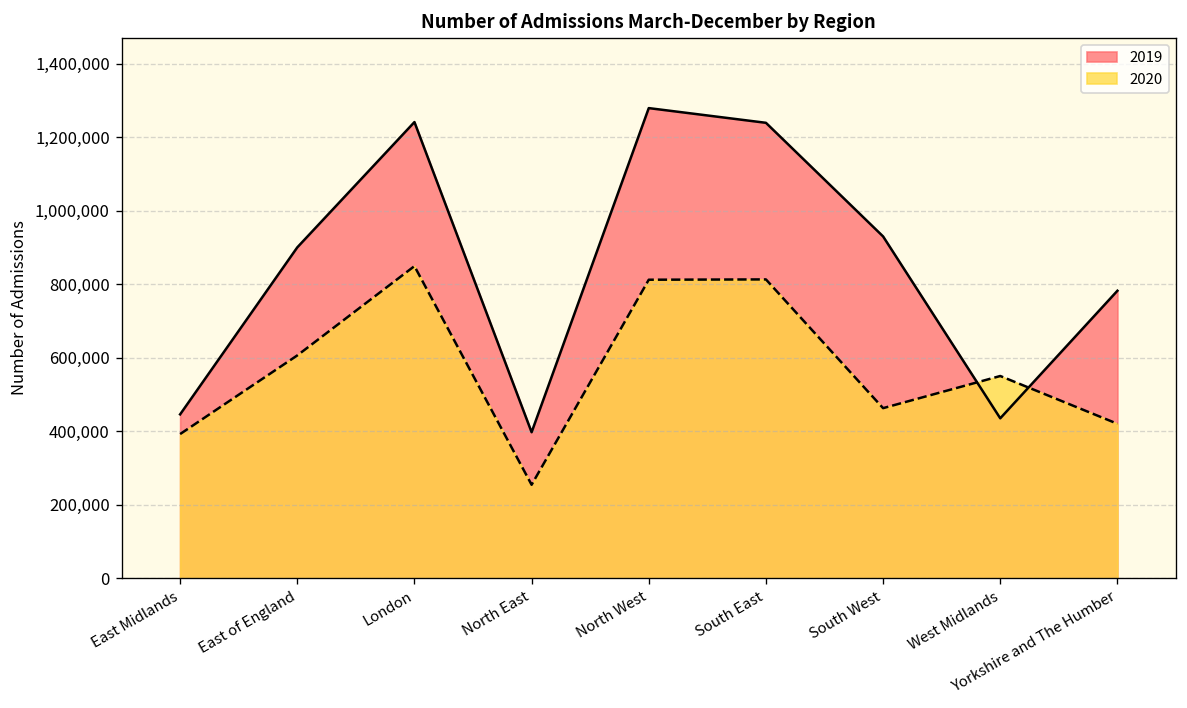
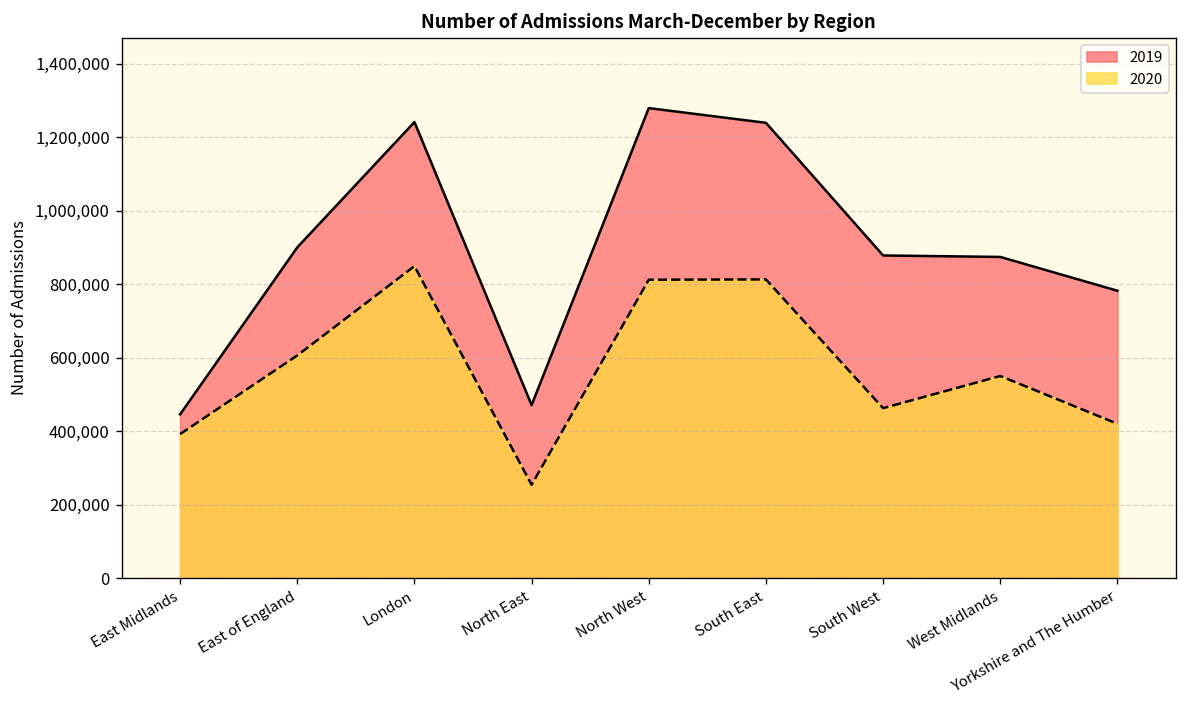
2019, North East: 400,000 -> 470,000
2019, South West: 930,000 -> 880,000
2019, West Midlands: 430,000 -> 870,000
